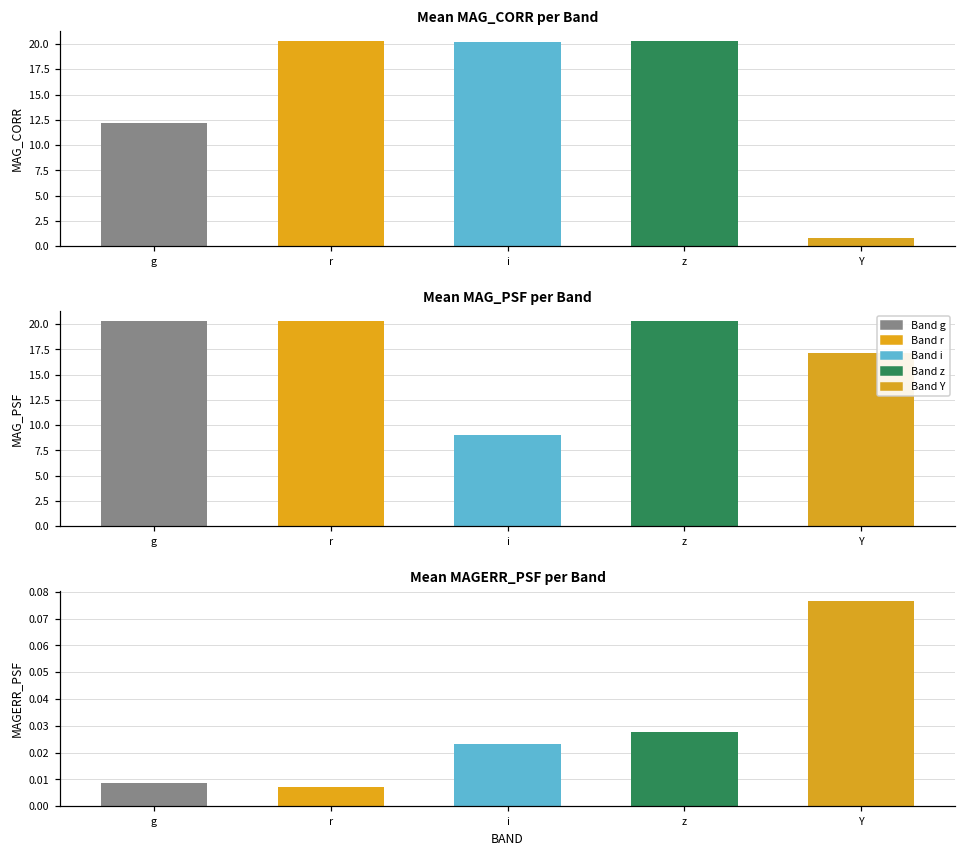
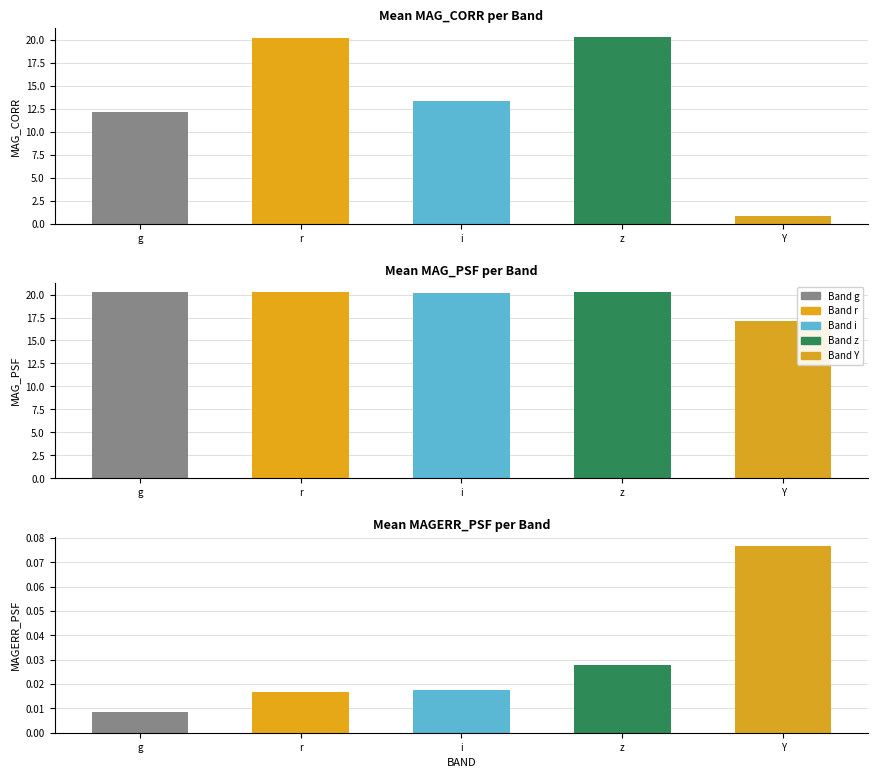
Mean MAG_CORR per Band, i: 20 -> 13
Mean MAG_PSF per Band, i: 9 -> 20
Mean MAGERR_PSF per Band, r: 0.007 -> 0.017
Mean MAGERR_PSF per Band, i: 0.023 -> 0.017
